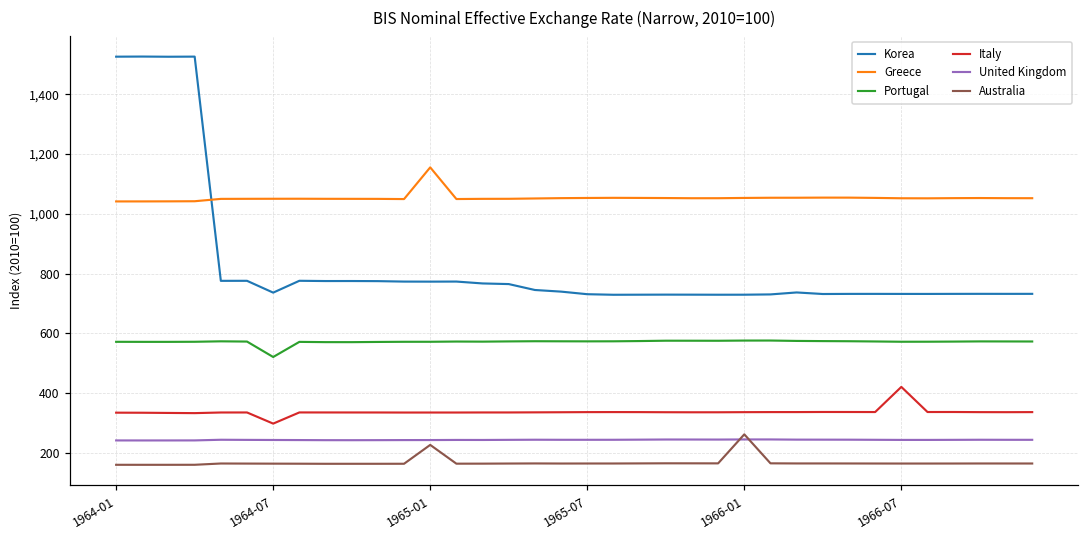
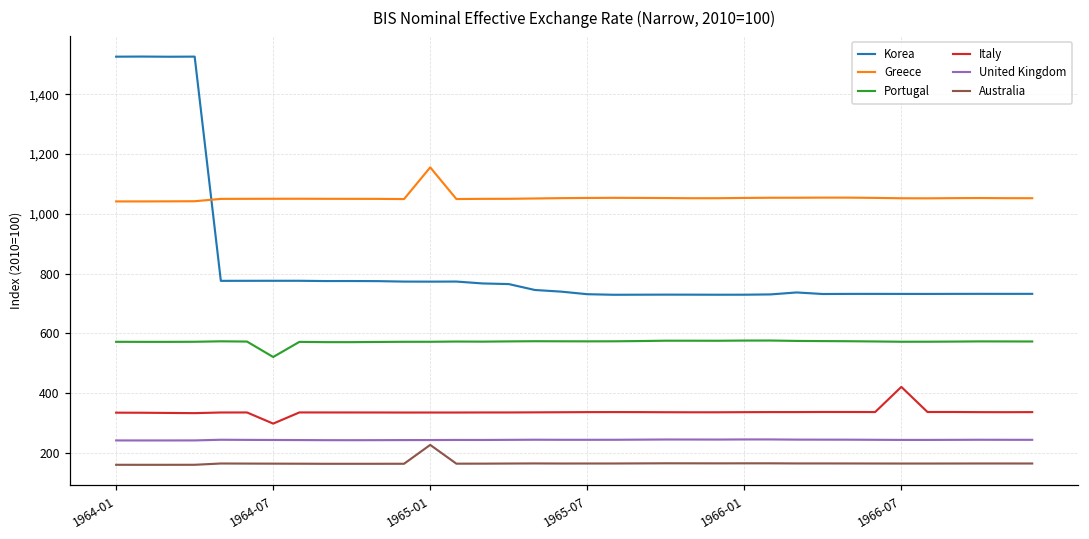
Korea, 1964-07: 740 -> 780
Australia, 1966-01: 260 -> 160
